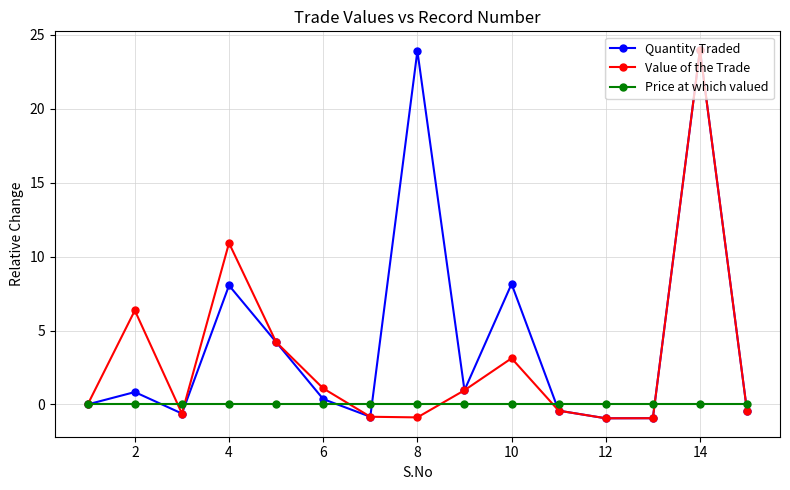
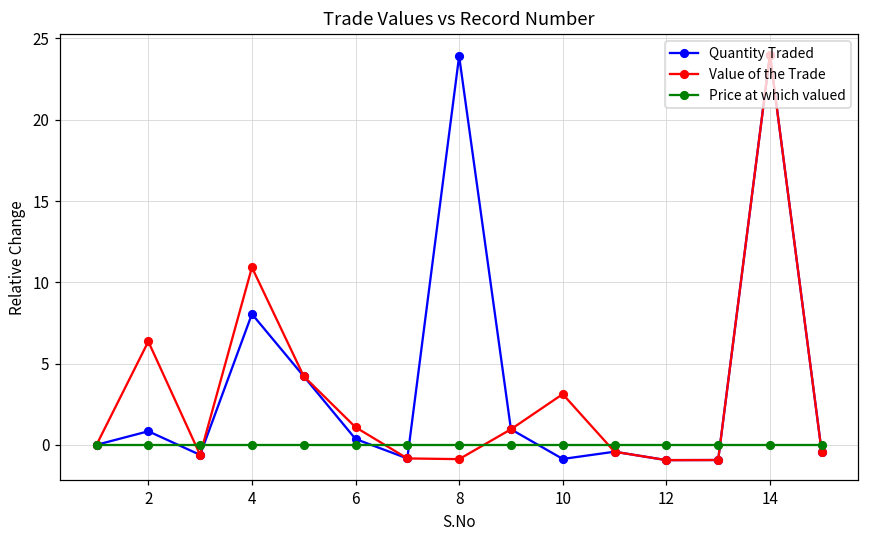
Quantity Traded, 10: 8.2 -> -0.9
